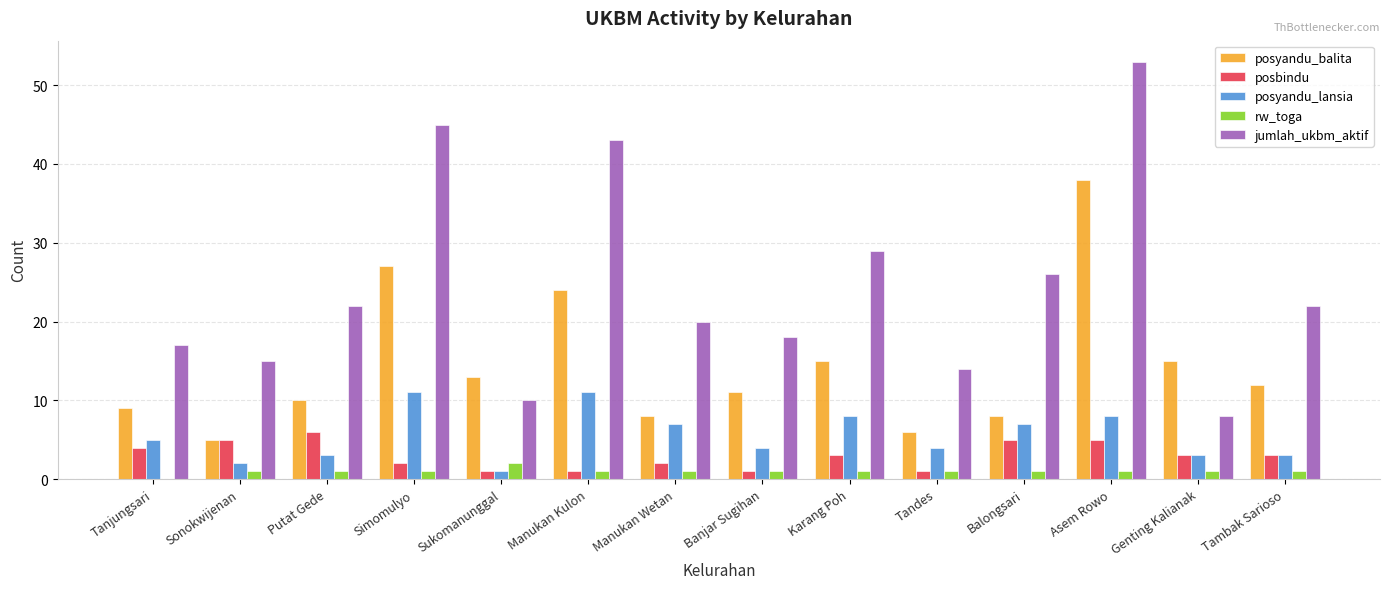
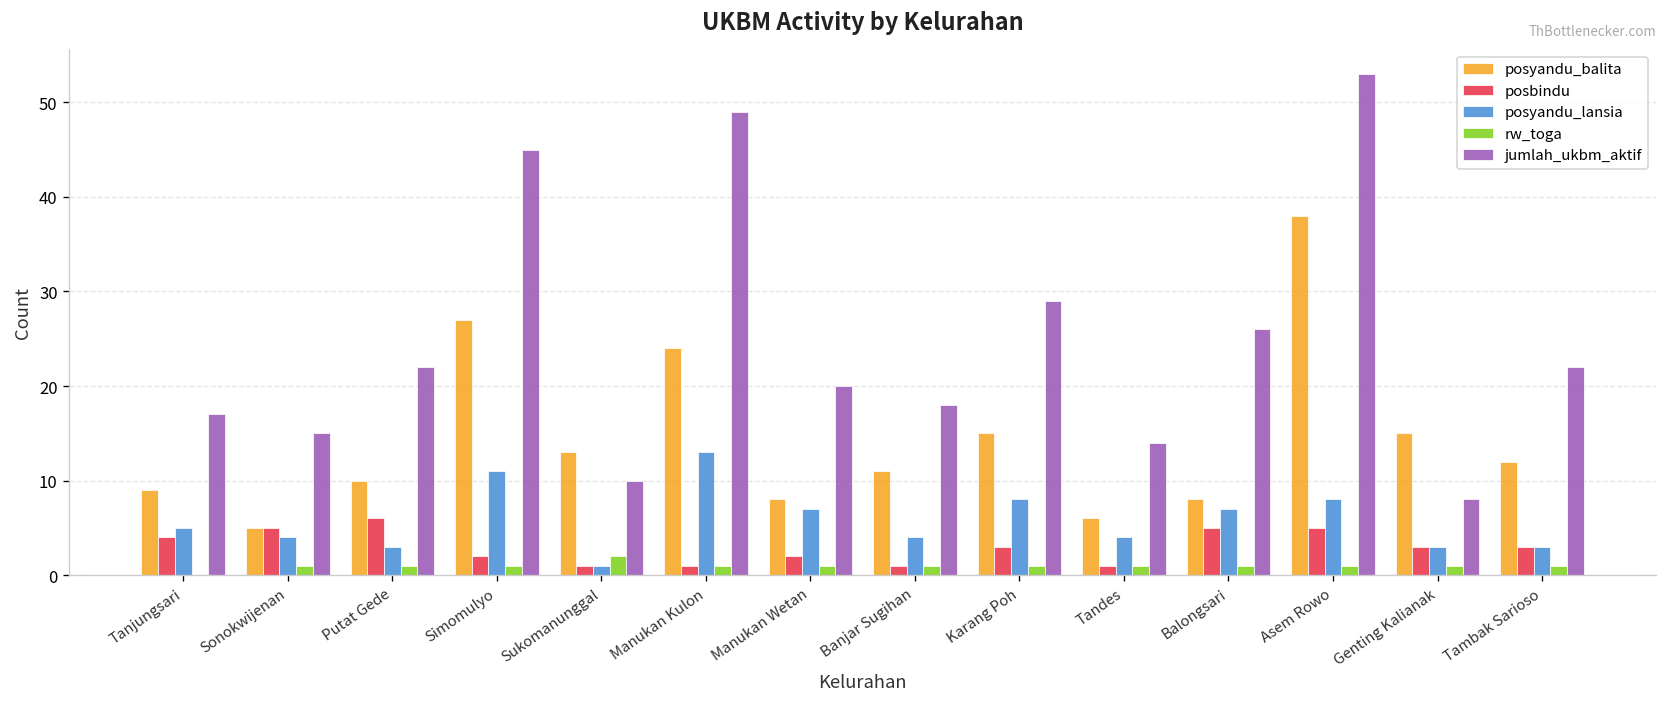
posyandu_lansia, Sonokwijenan: 2 -> 4
posyandu_lansia, Manukan Kulon: 11 -> 13
jumlah_ukbm_aktif, Manukan Kulon: 43 -> 49
